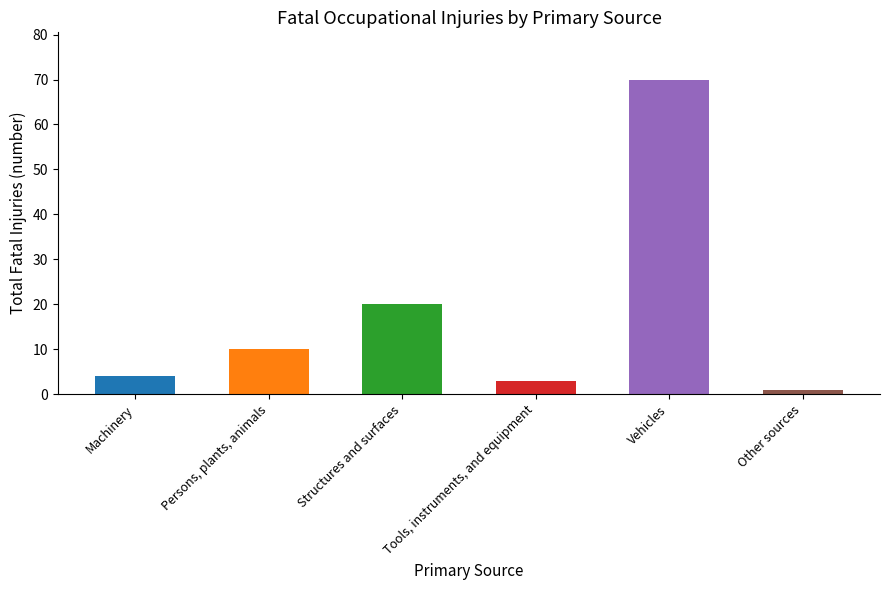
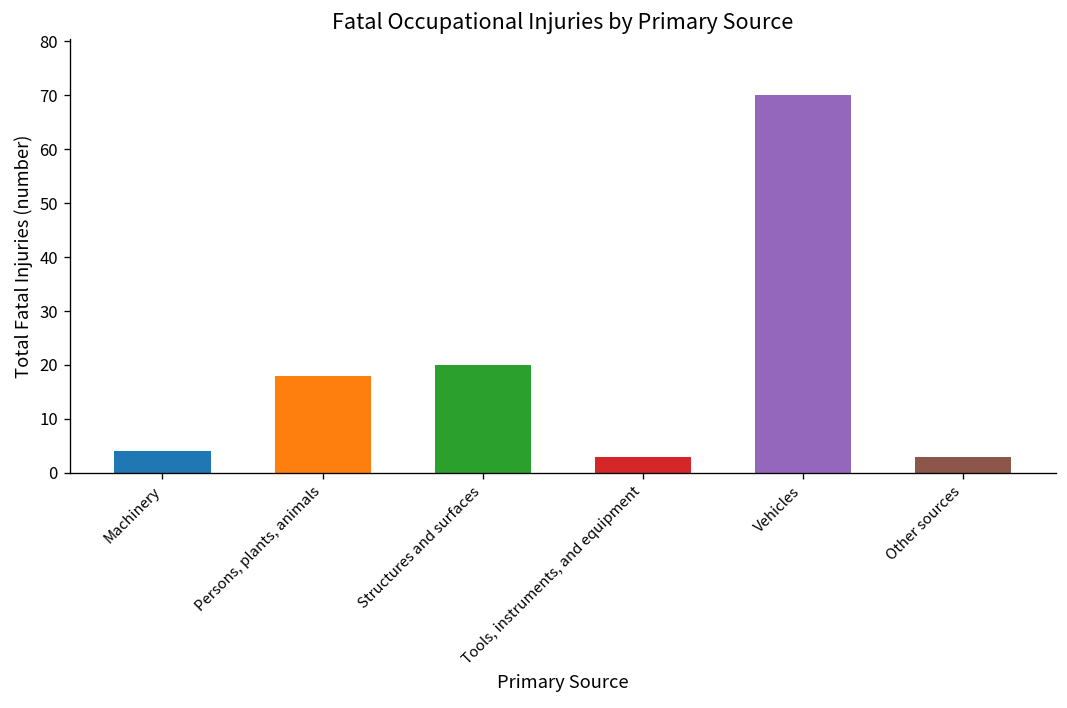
Persons, plants, animals: 10 -> 18
Other sources: 1 -> 3
